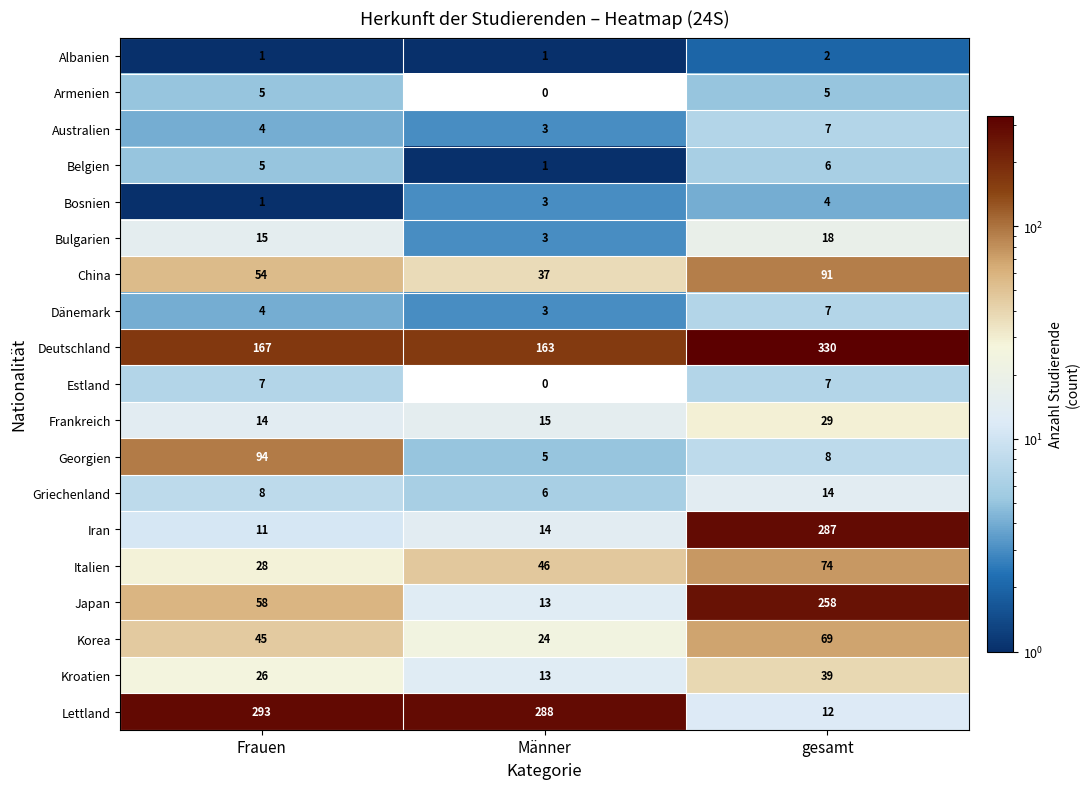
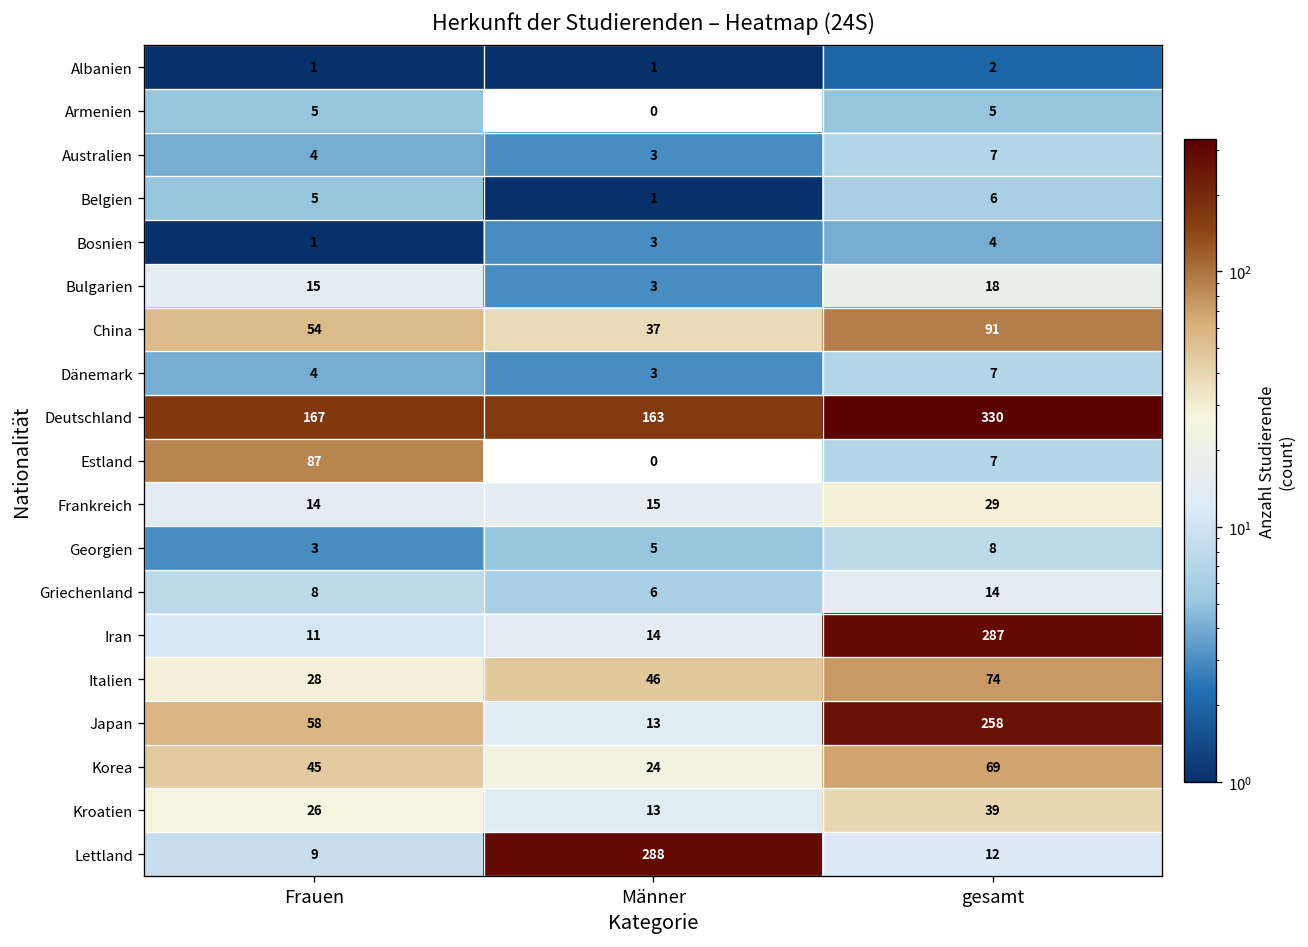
Estland, Frauen: 7 -> 87
Georgien, Frauen: 94 -> 3
Lettland, Frauen: 293 -> 9
